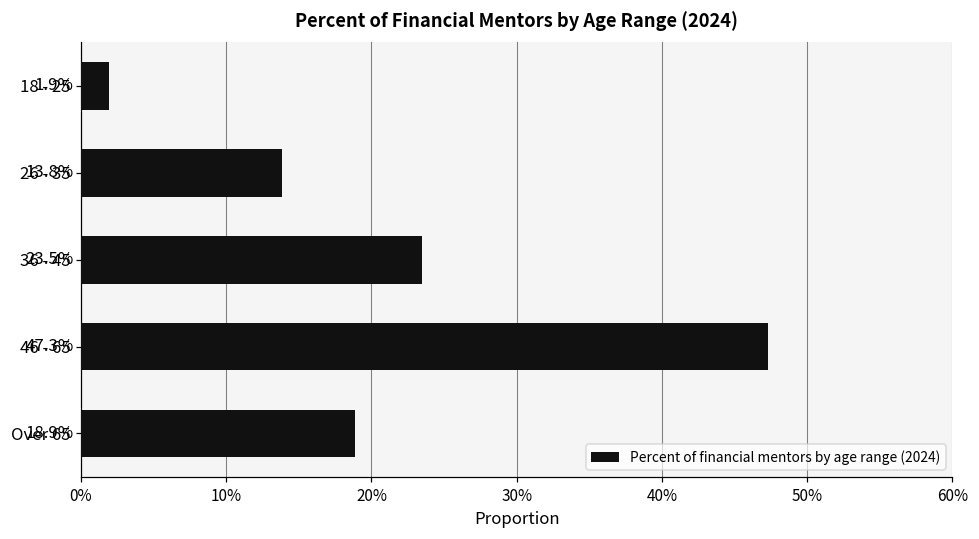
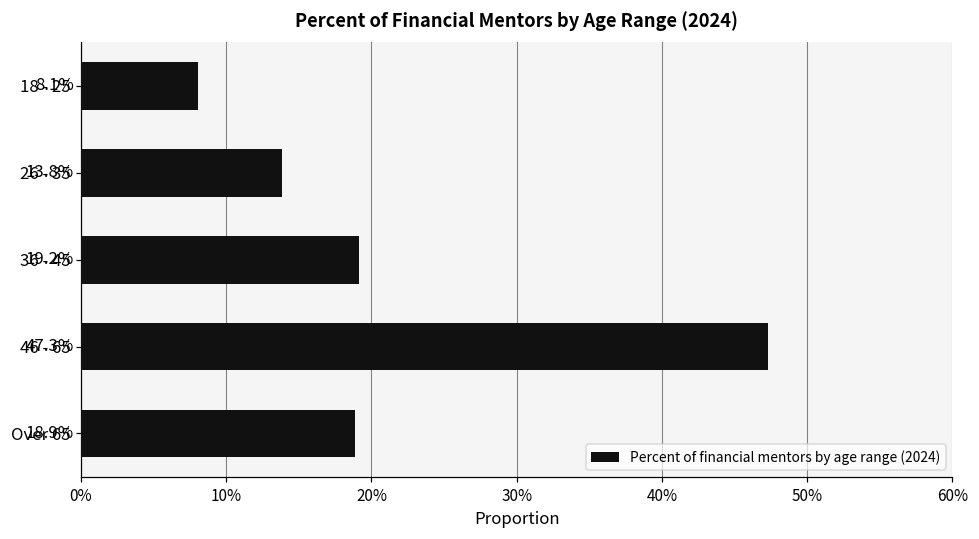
18 - 25: 1.9% -> 8.1%
36 - 45: 23.5% -> 19.2%
